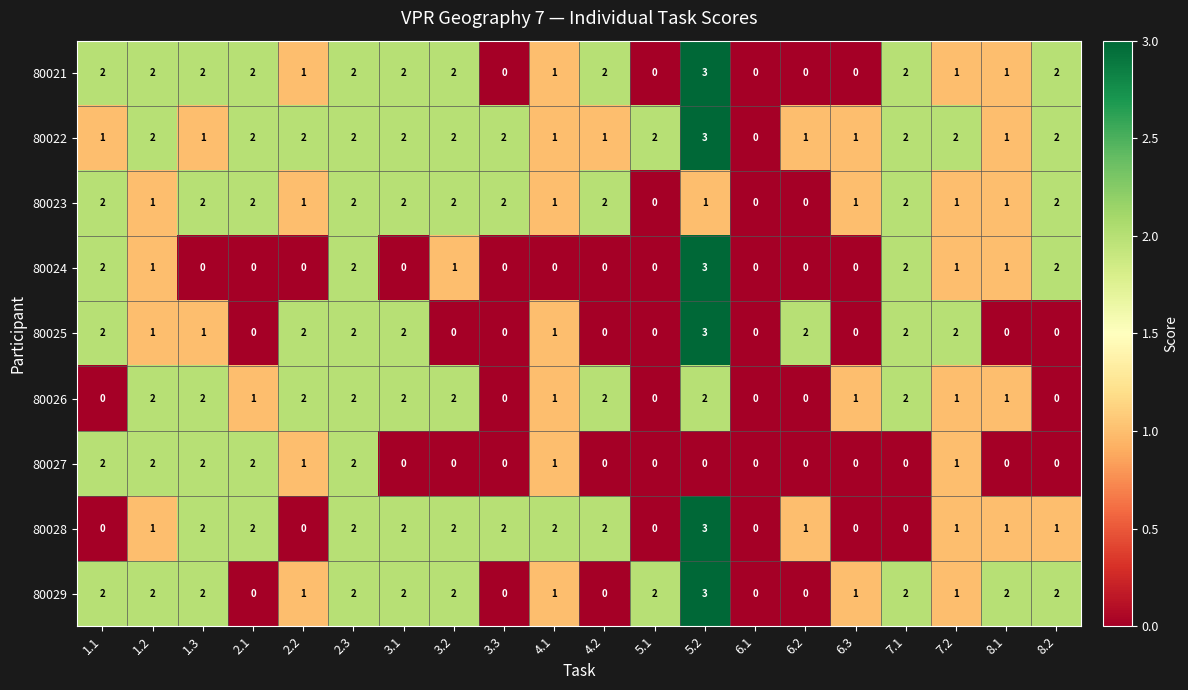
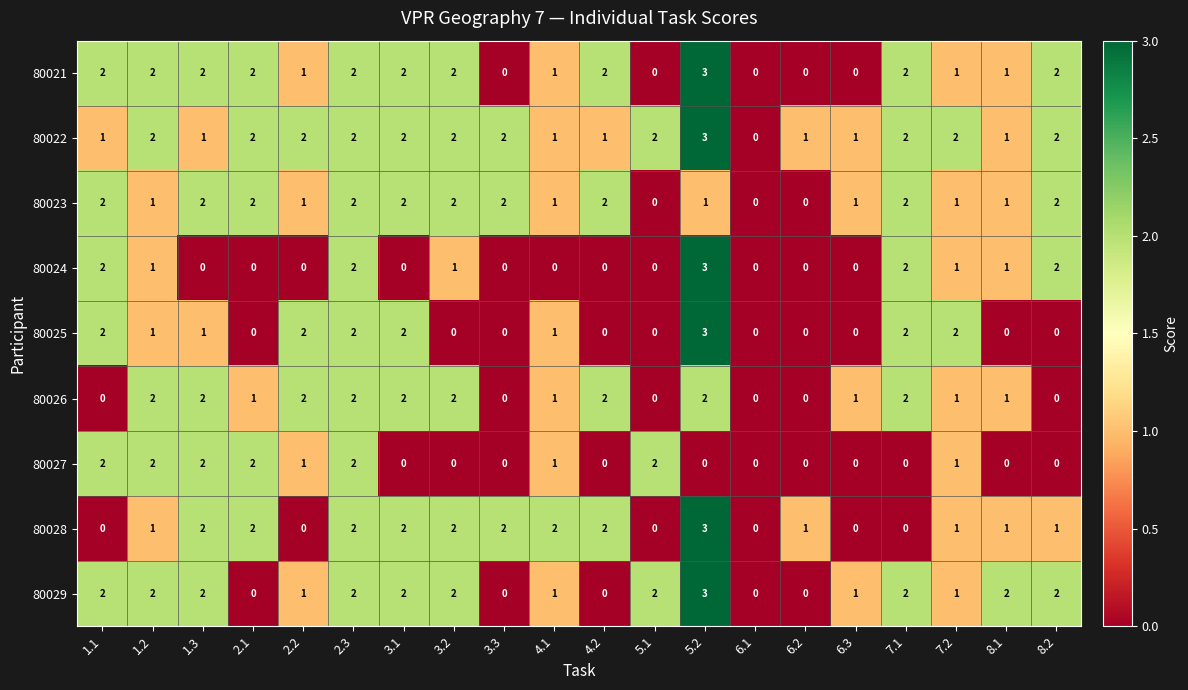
80025, 6.2: 2 -> 0
80027, 5.1: 0 -> 2
